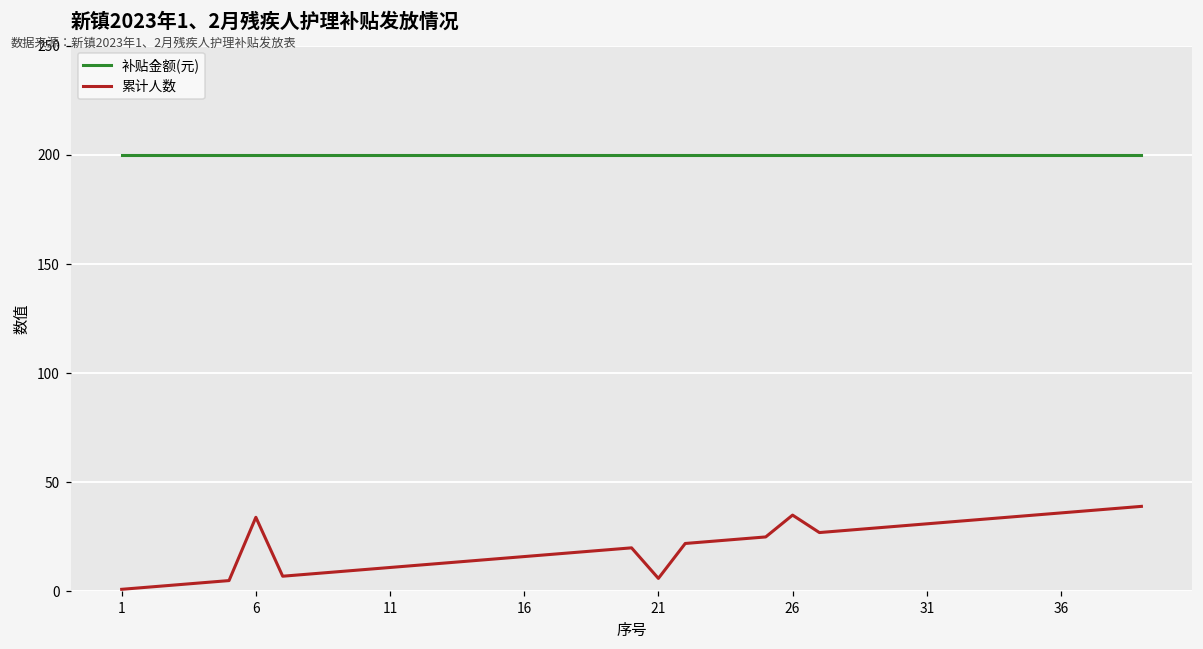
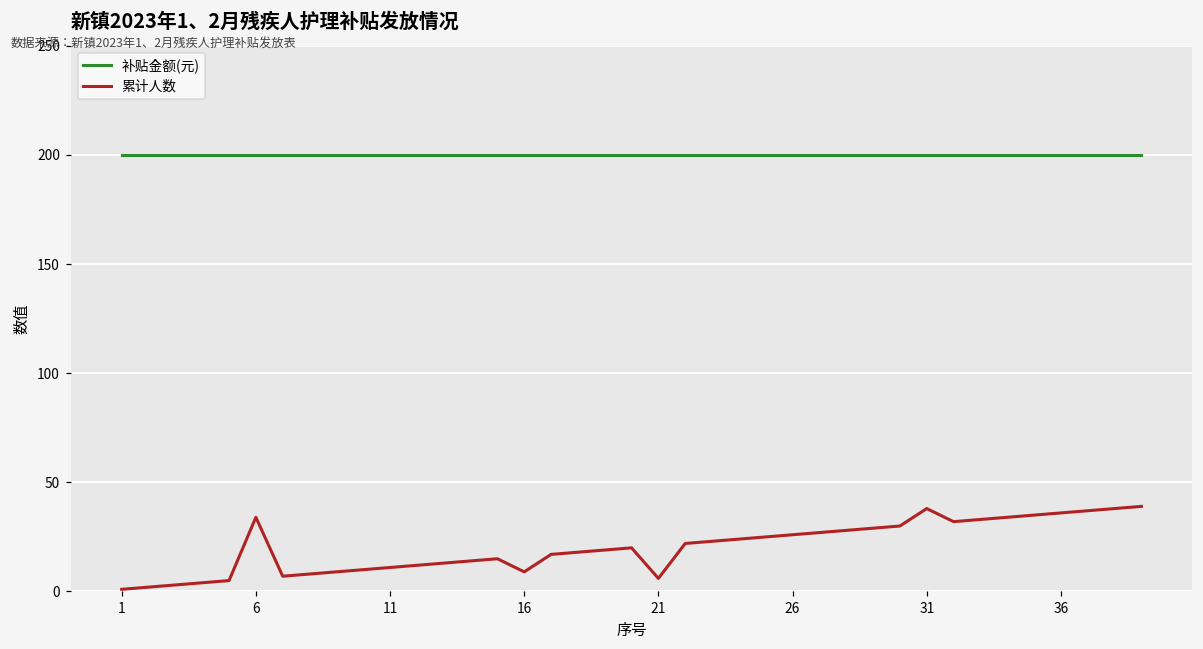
累计人数, 16: 16 -> 9
累计人数, 26: 35 -> 26
累计人数, 31: 31 -> 38
